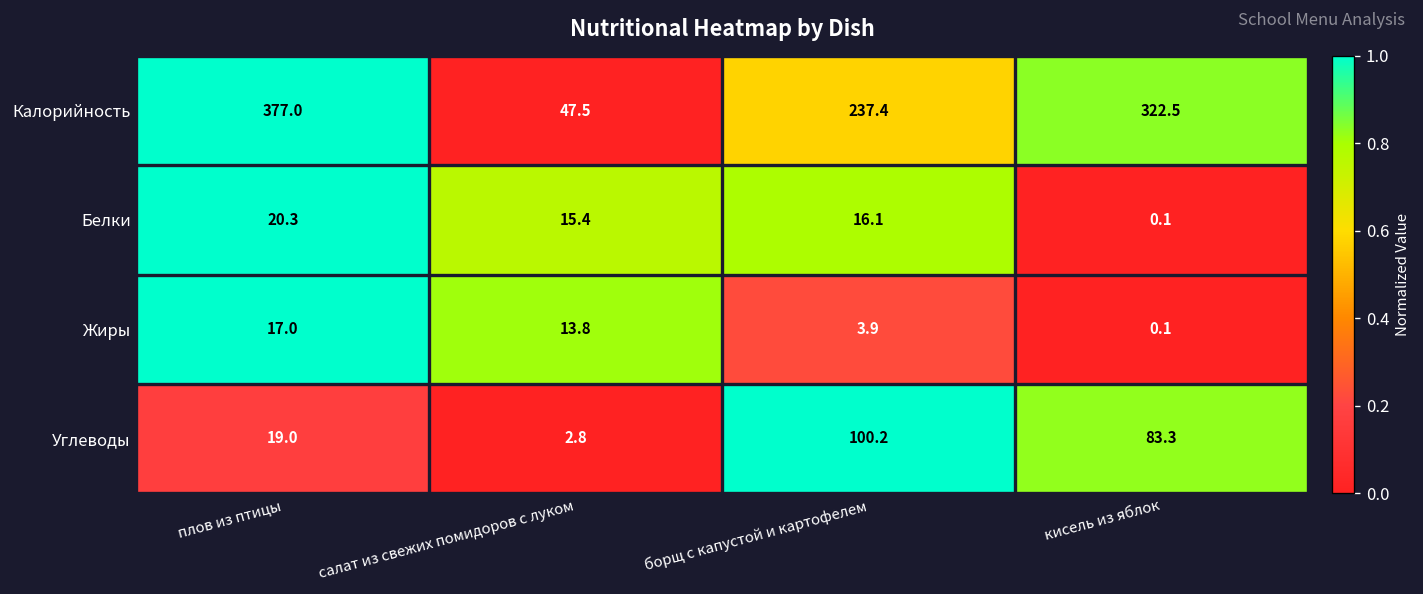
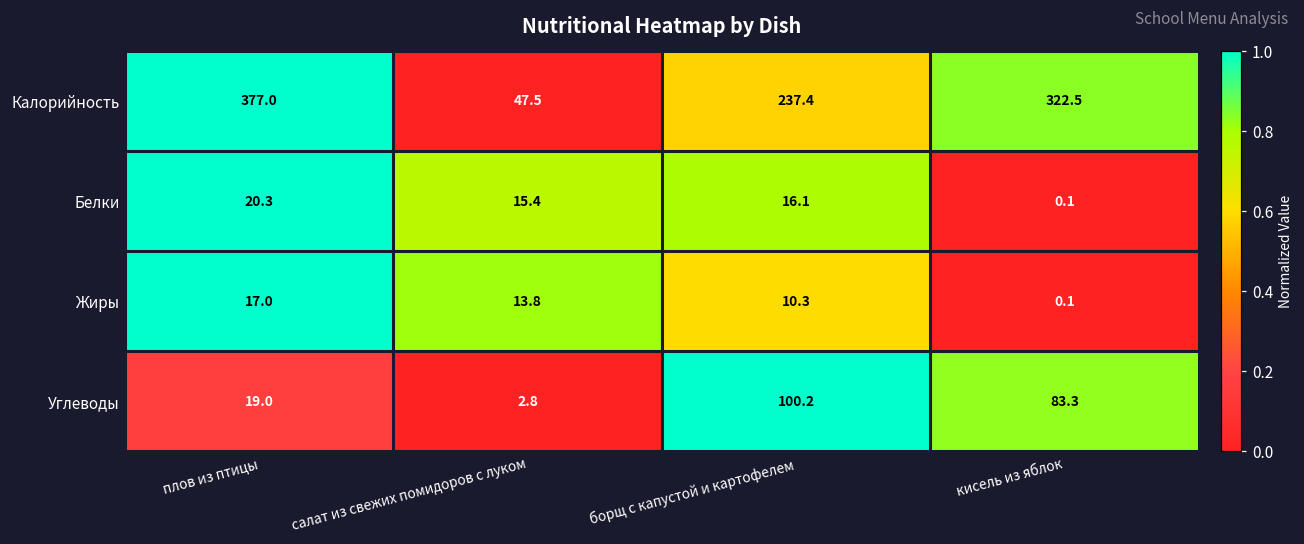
Жиры, борщ с капустой и картофелем: 3.9 -> 10.3
